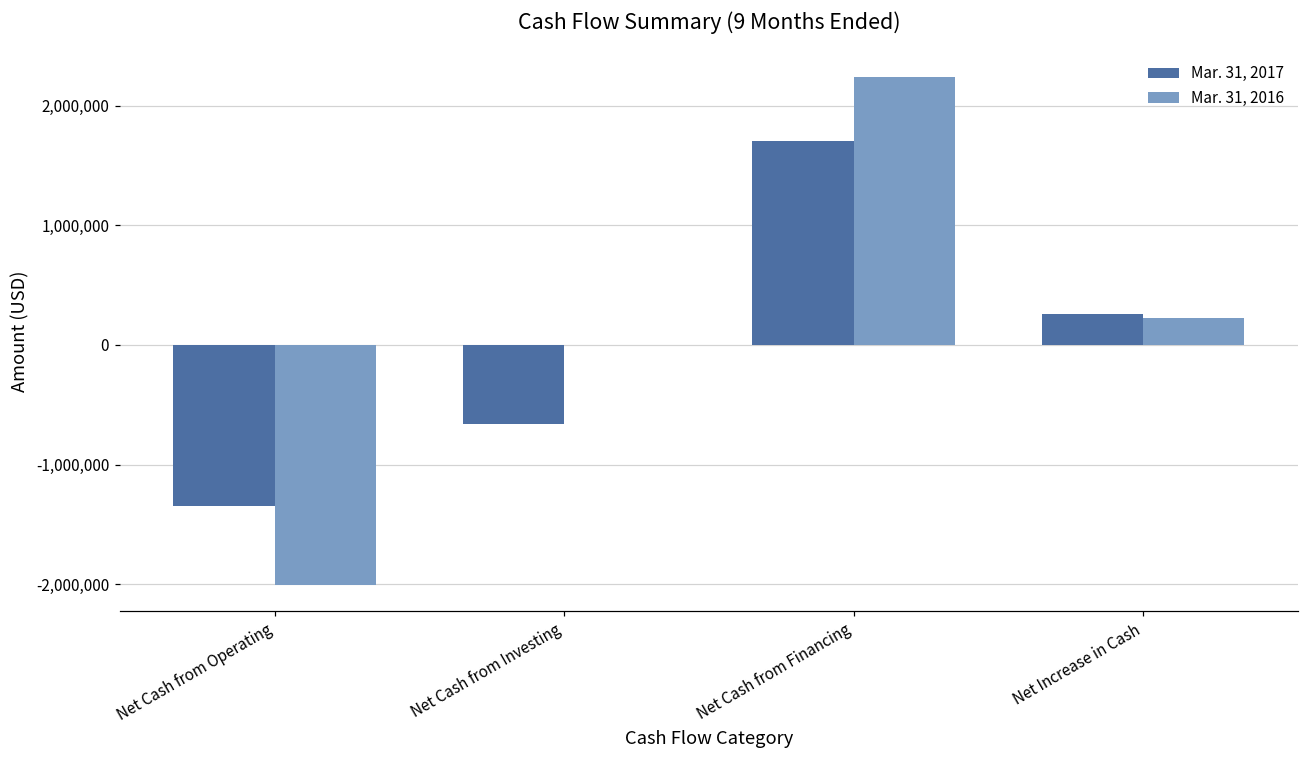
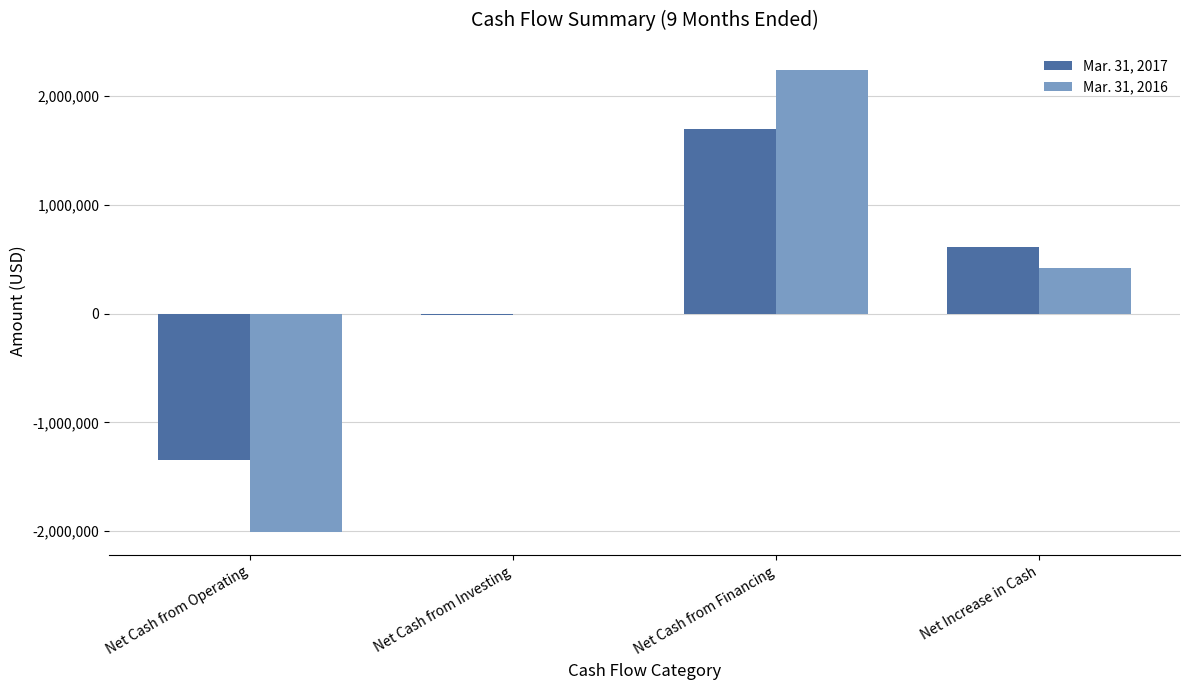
Mar. 31, 2017, Net Cash from Investing: -660,000 -> -10,000
Mar. 31, 2017, Net Increase in Cash: 260,000 -> 610,000
Mar. 31, 2016, Net Increase in Cash: 230,000 -> 420,000
